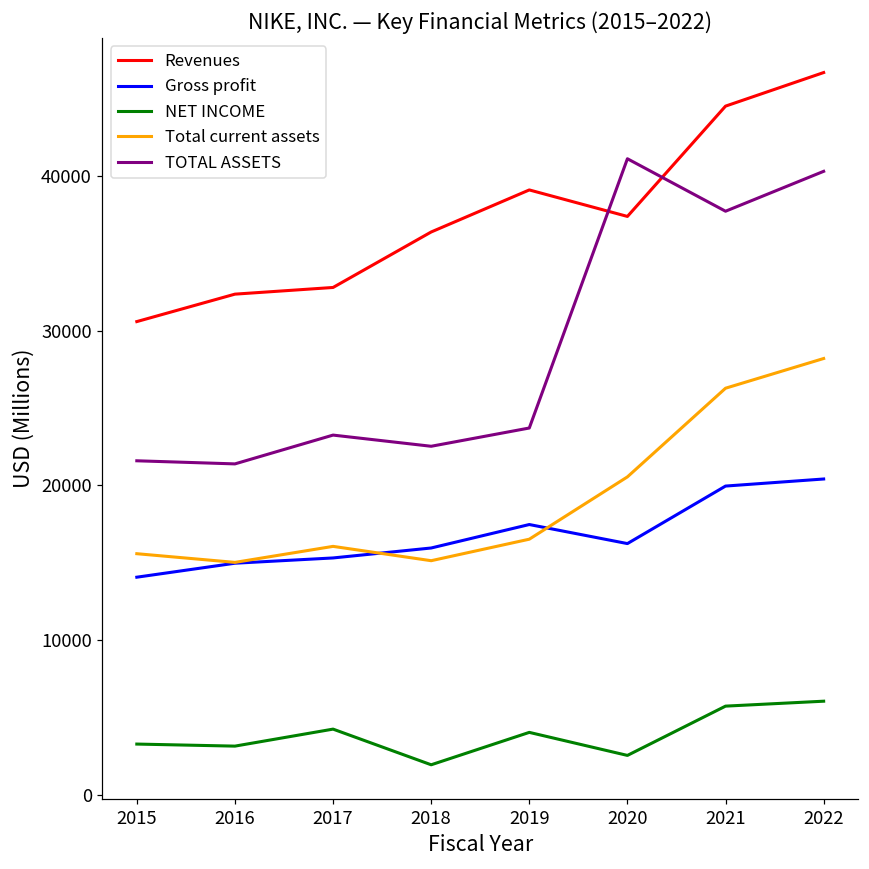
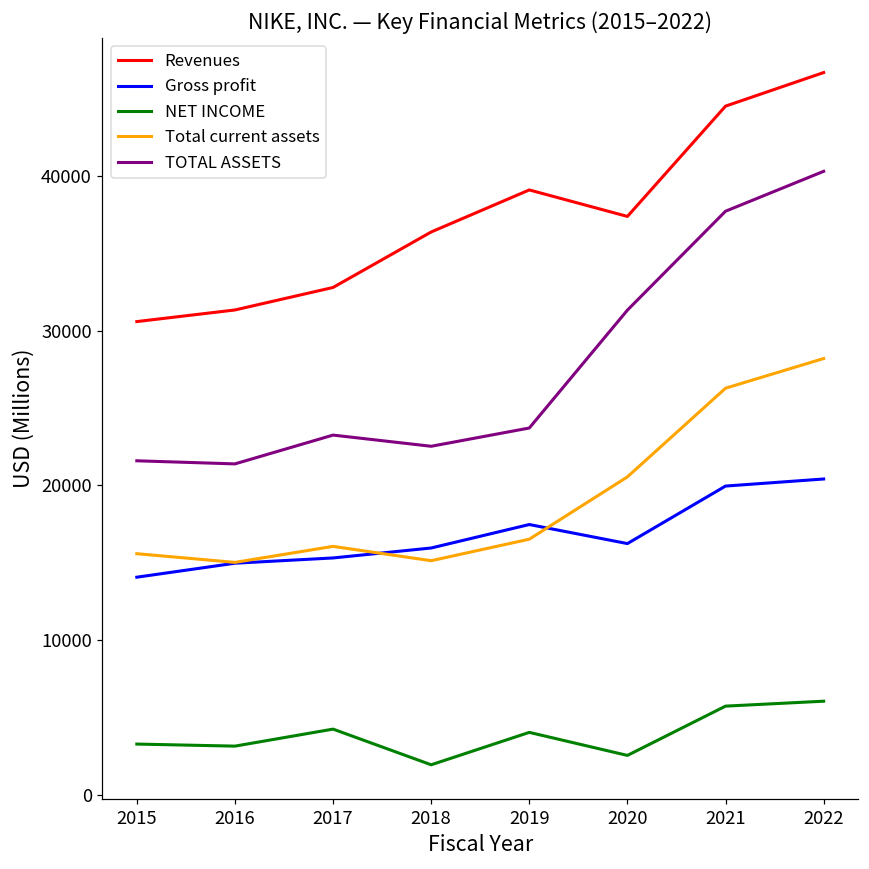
Revenues, 2016: 32400 -> 31400
TOTAL ASSETS, 2020: 41100 -> 31300
